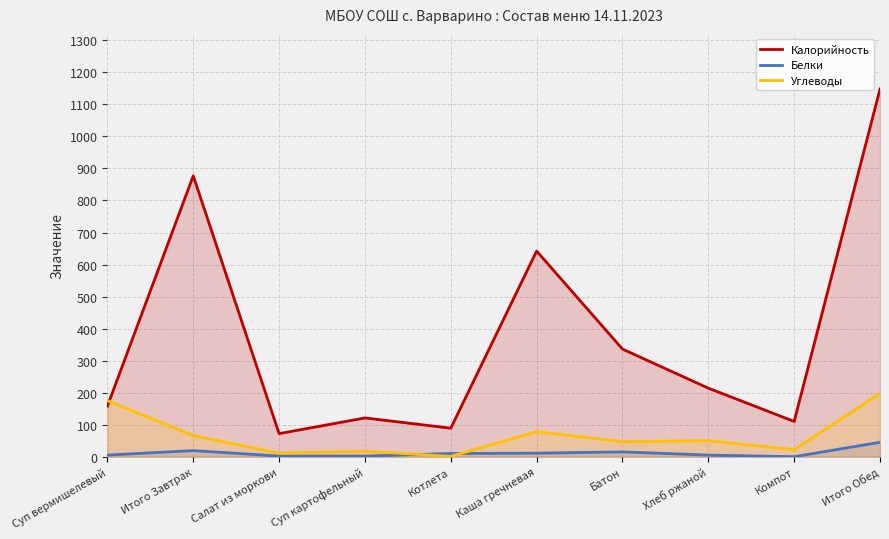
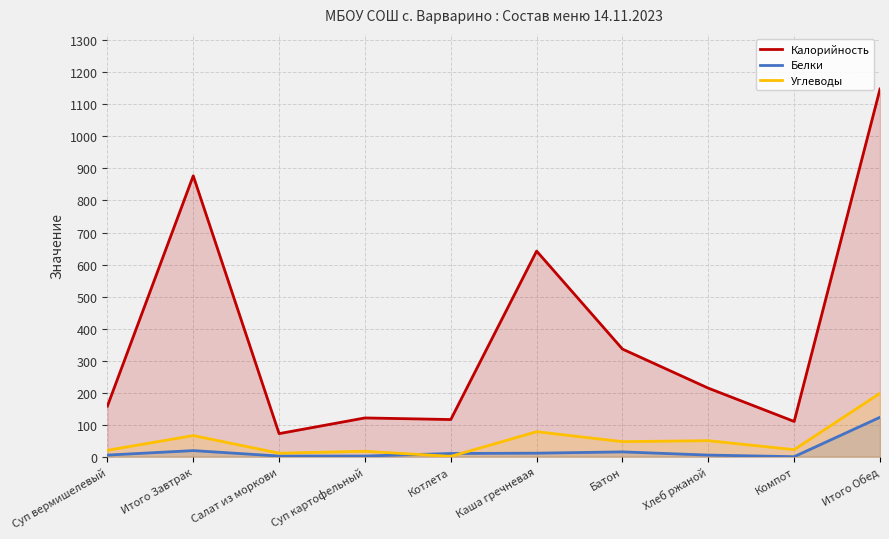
Углеводы, Суп вермишелевый: 180 -> 20
Калорийность, Котлета: 90 -> 120
Белки, Итого Обед: 50 -> 120
